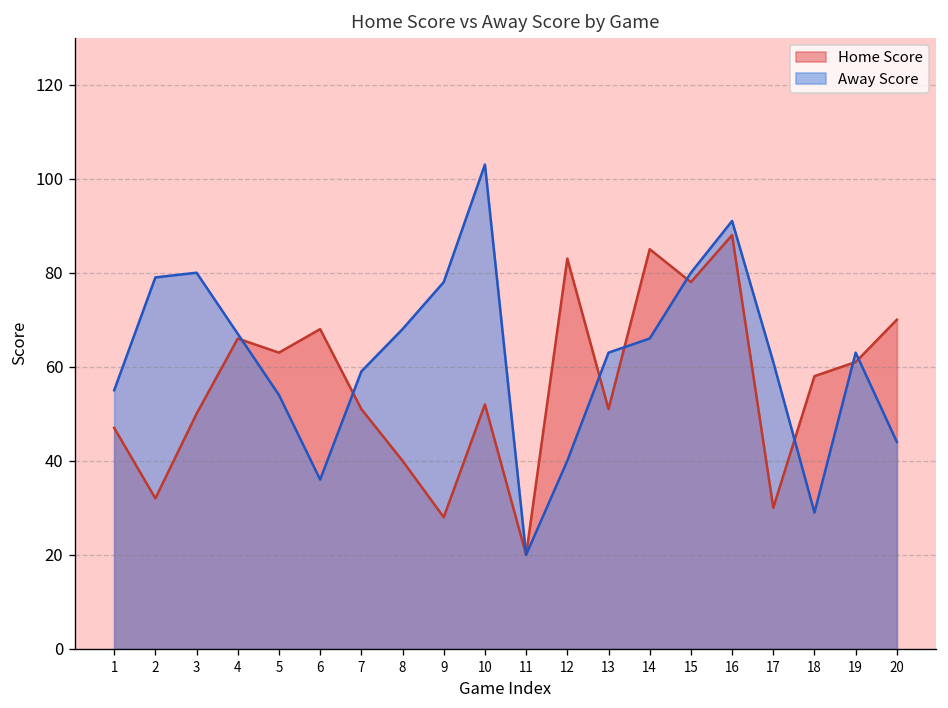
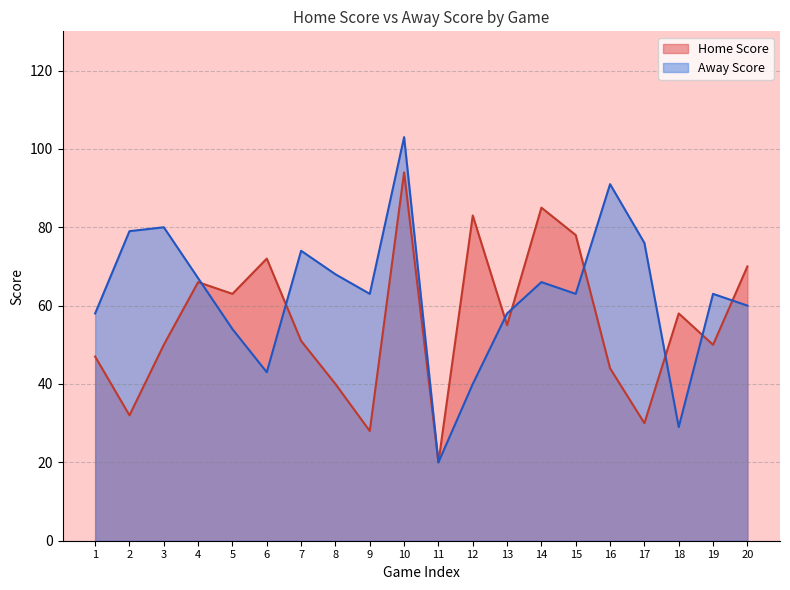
Away Score, 1: 55 -> 58
Home Score, 6: 68 -> 72
Away Score, 6: 36 -> 43
Away Score, 7: 59 -> 74
Away Score, 9: 78 -> 63
Home Score, 10: 52 -> 94
Home Score, 13: 51 -> 55
Away Score, 13: 63 -> 58
Away Score, 15: 80 -> 63
Home Score, 16: 88 -> 44
Away Score, 17: 61 -> 76
Home Score, 19: 61 -> 50
Away Score, 20: 44 -> 60
